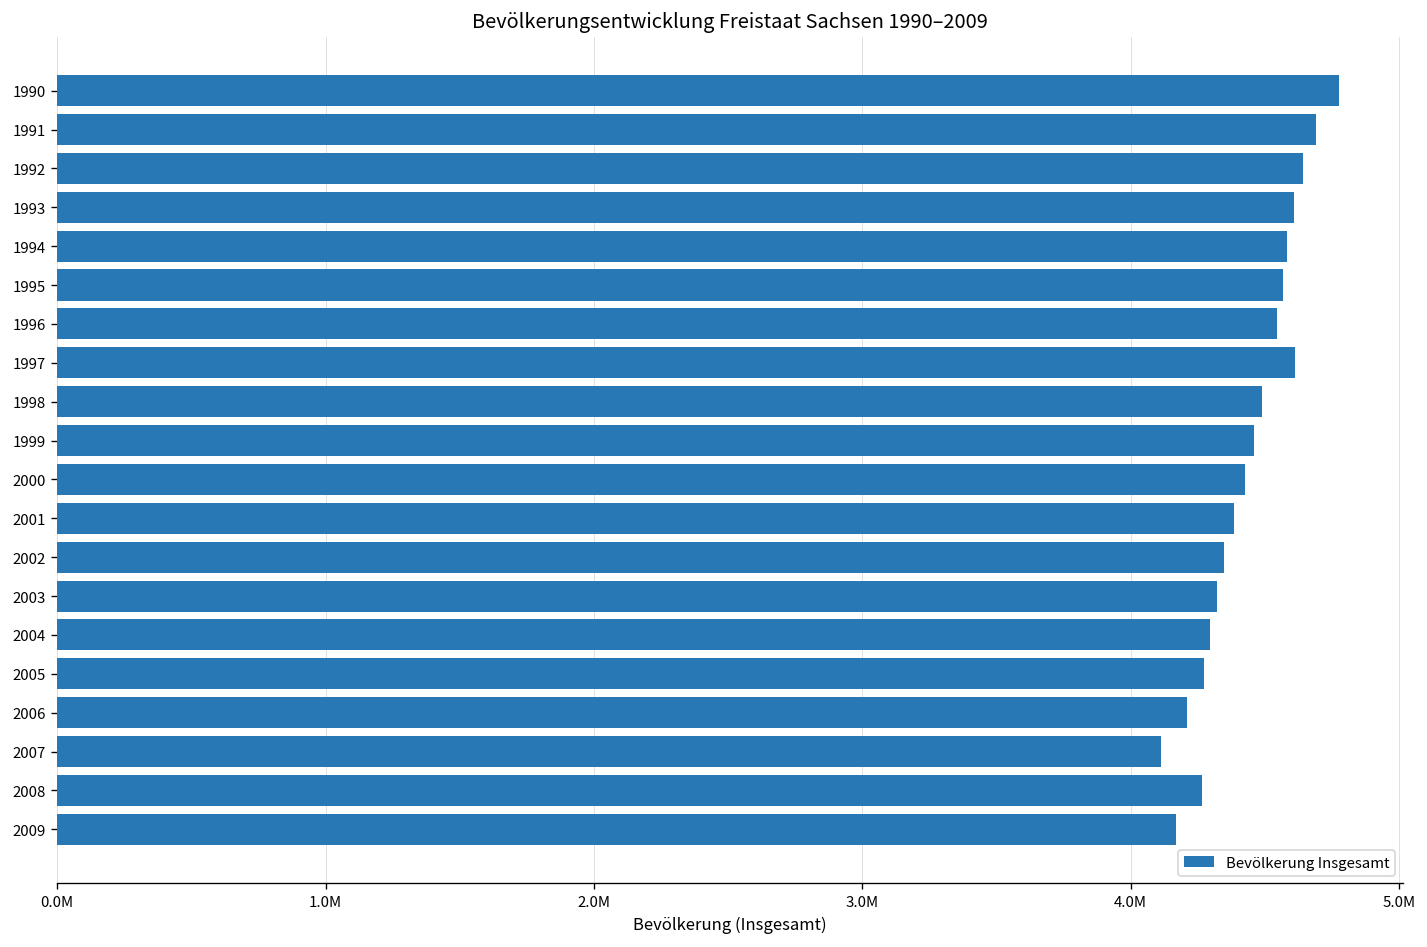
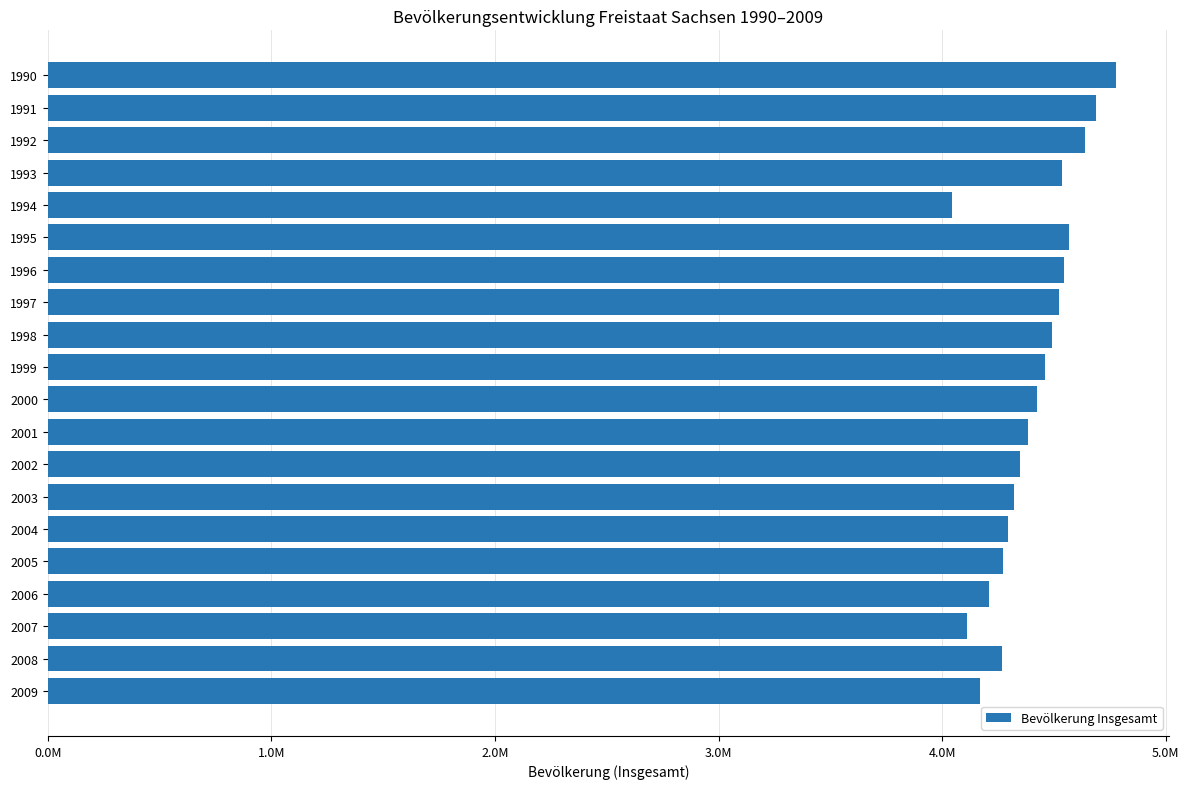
1993: 4610000 -> 4530000
1994: 4580000 -> 4040000
1997: 4610000 -> 4520000
